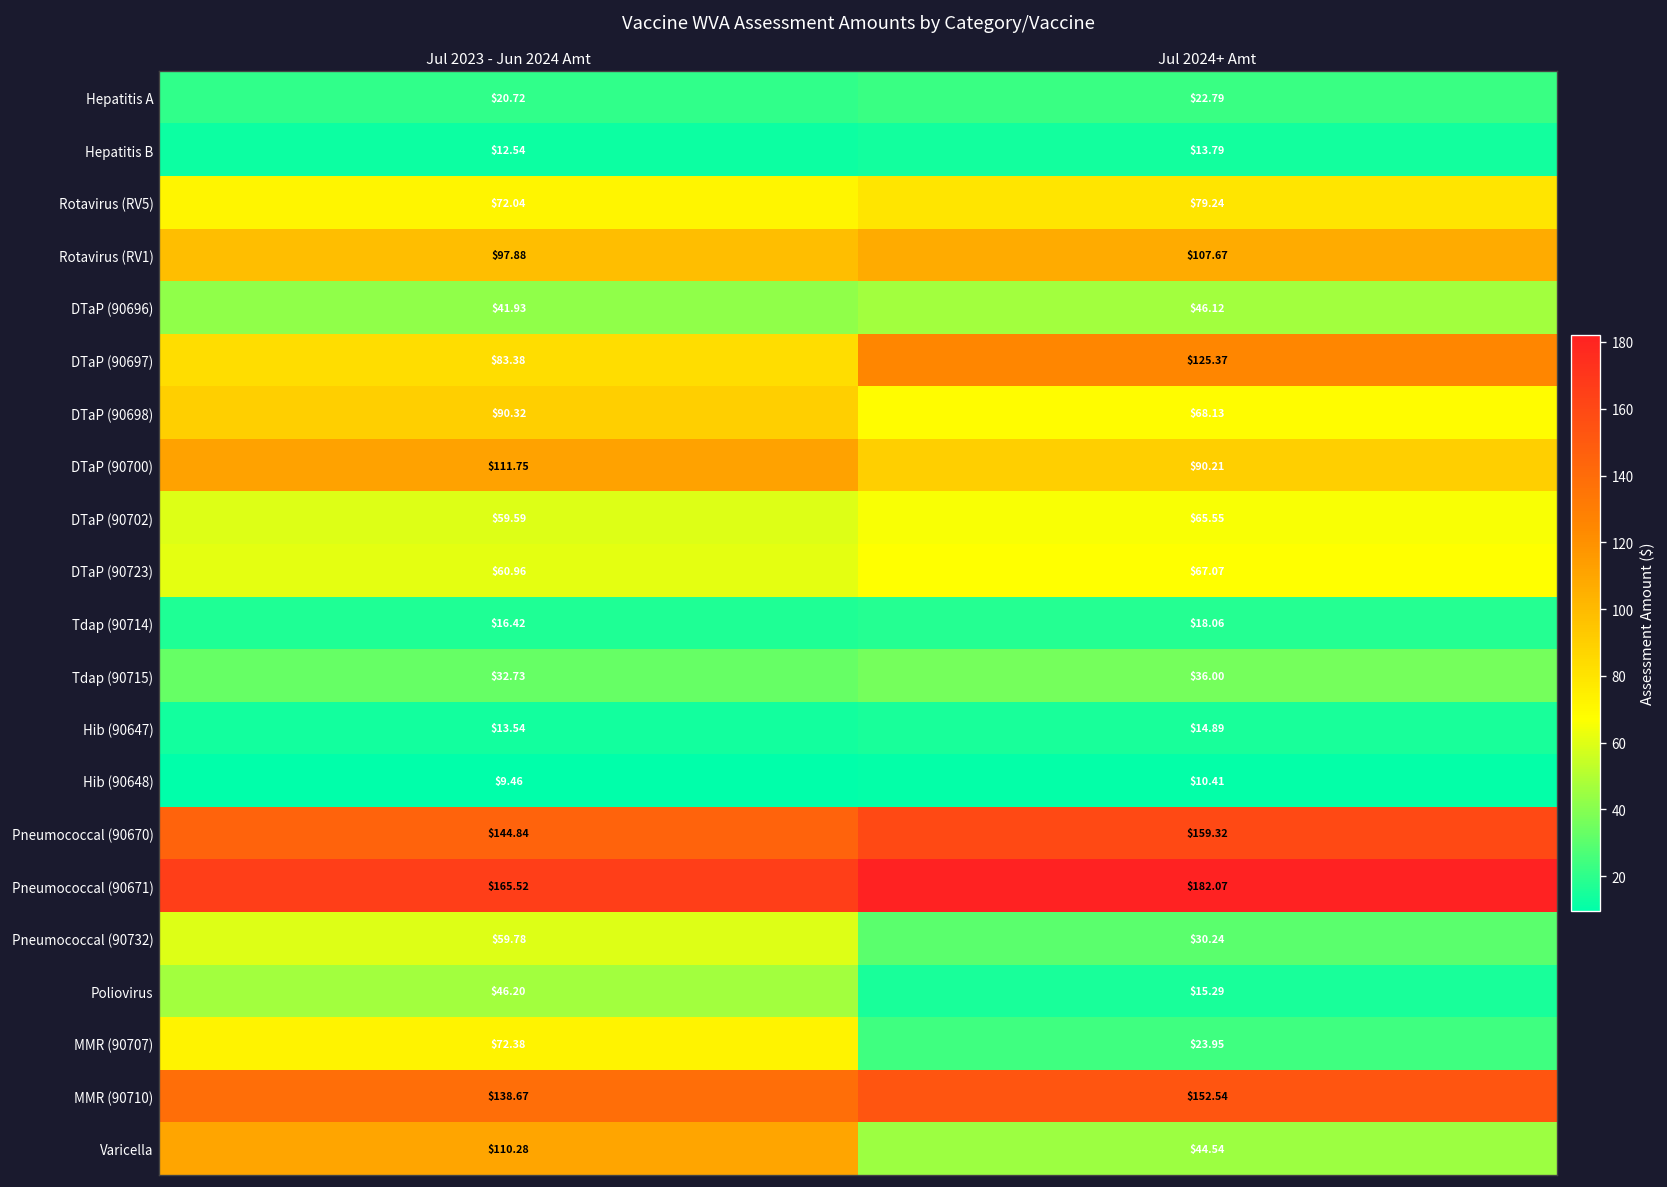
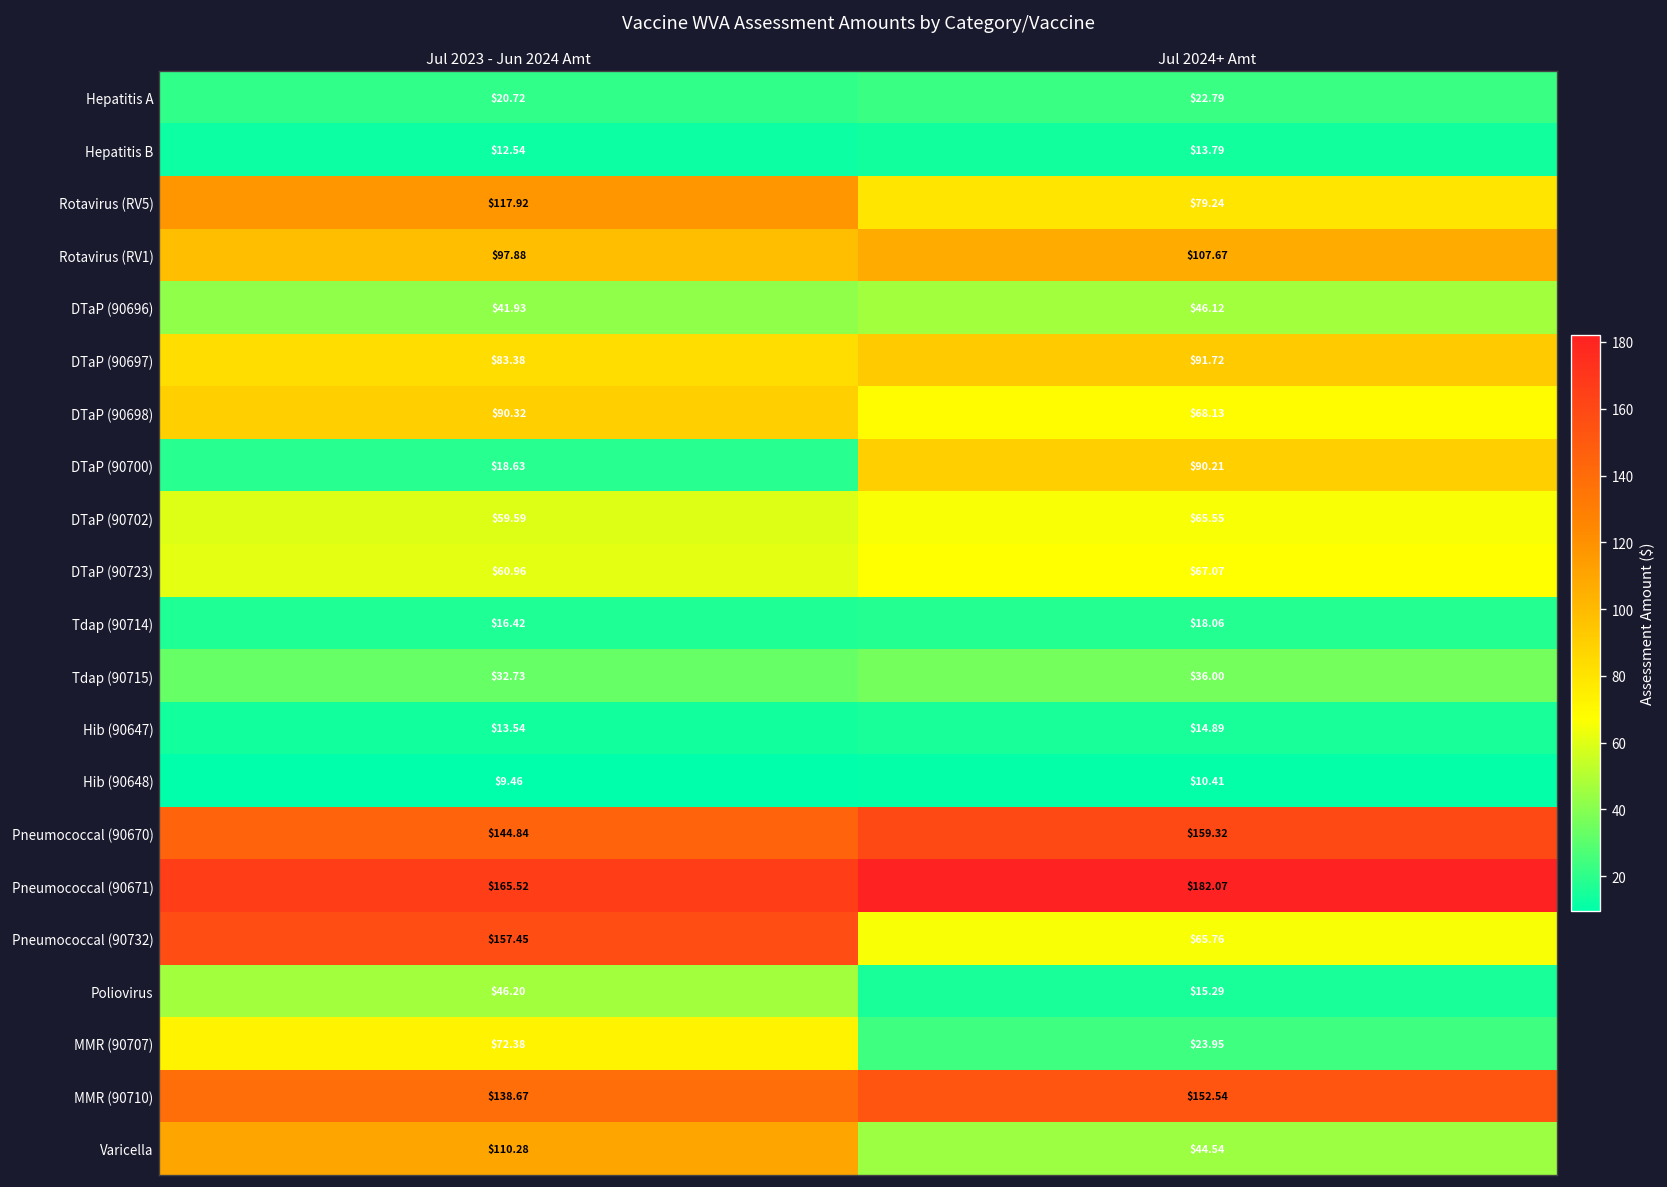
Rotavirus (RV5), Jul 2023 - Jun 2024 Amt: $72.04 -> $117.92
DTaP (90697), Jul 2024+ Amt: $125.37 -> $91.72
DTaP (90700), Jul 2023 - Jun 2024 Amt: $111.75 -> $18.63
Pneumococcal (90732), Jul 2023 - Jun 2024 Amt: $59.78 -> $157.45
Pneumococcal (90732), Jul 2024+ Amt: $30.24 -> $65.76
